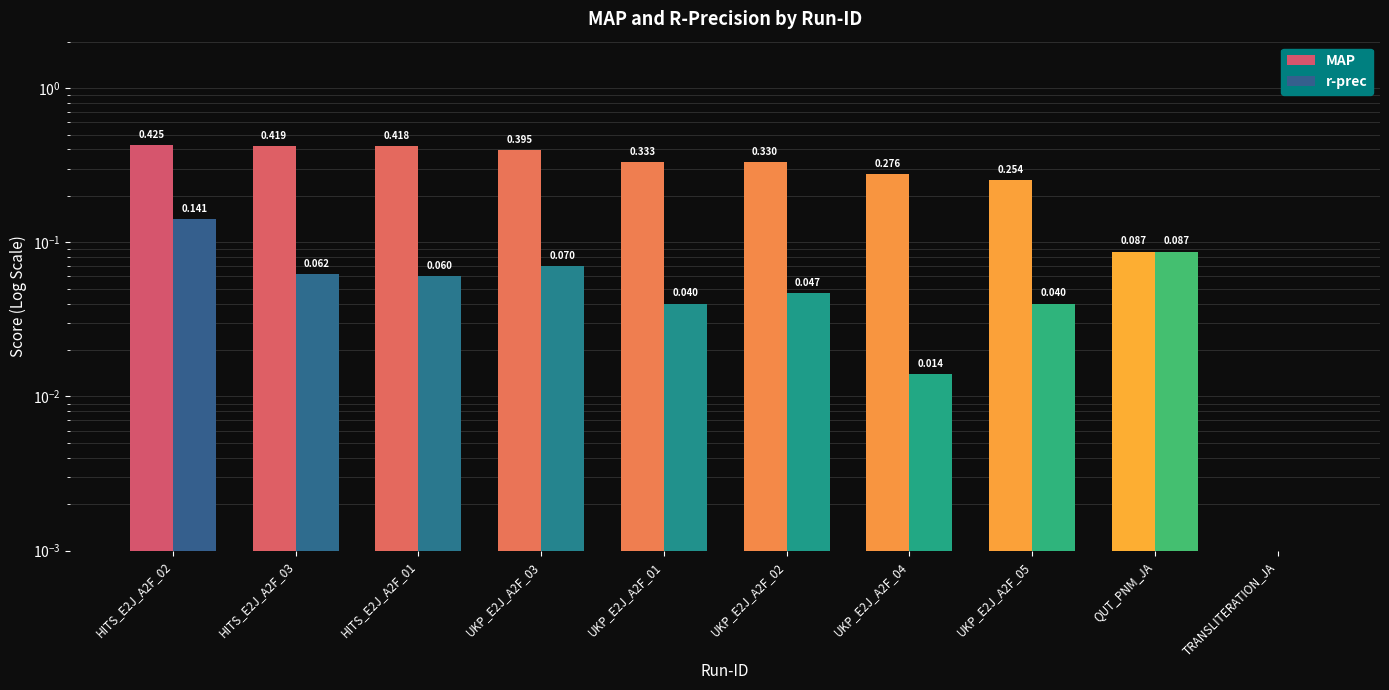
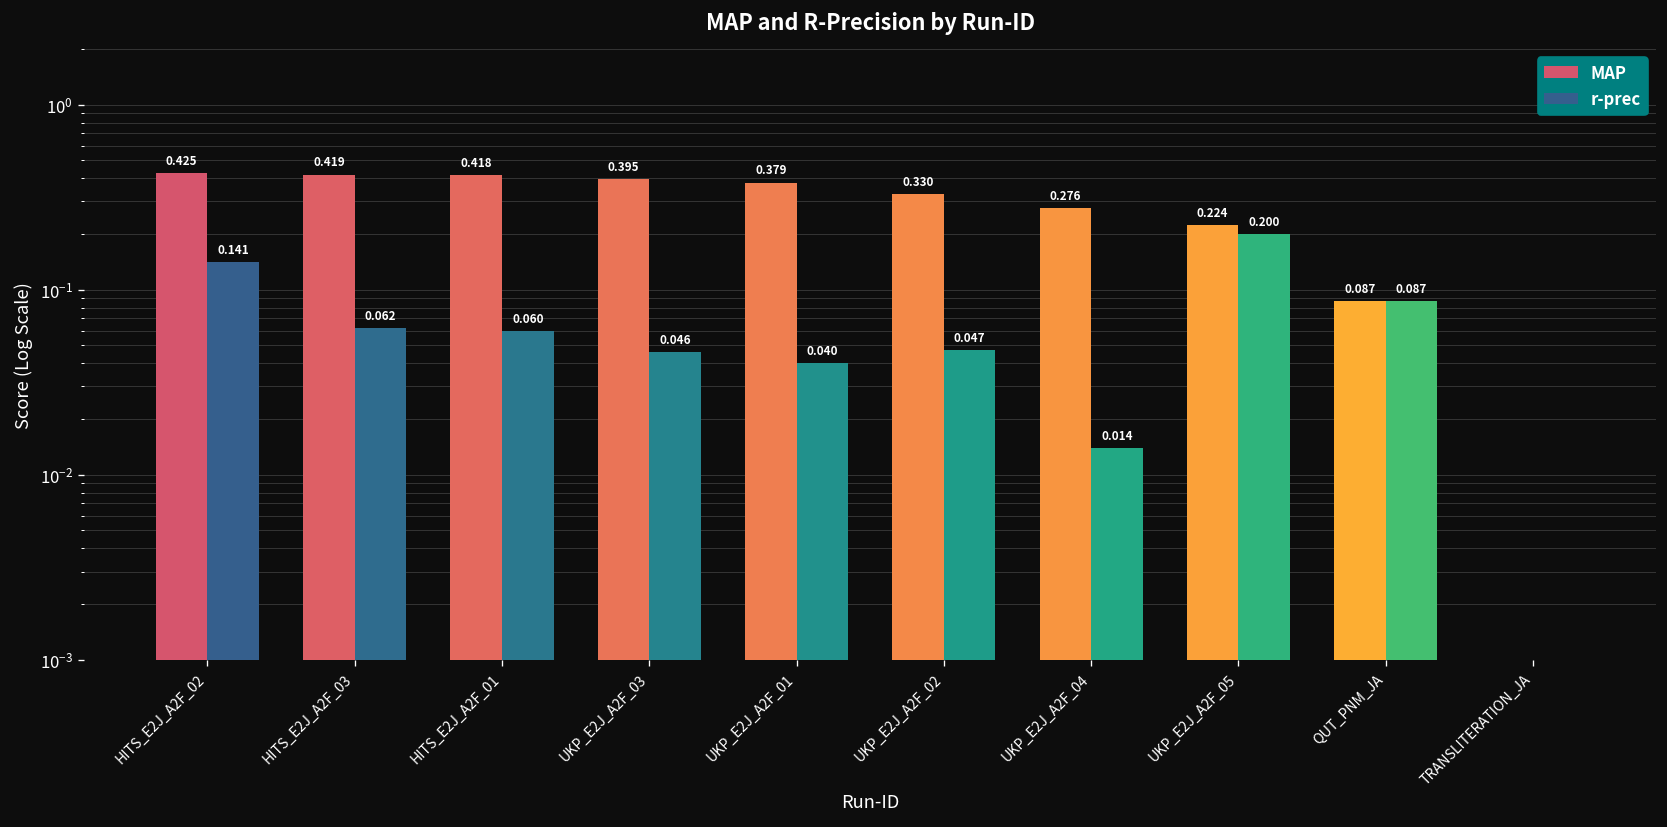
r-prec, UKP_E2J_A2F_03: 0.070 -> 0.046
MAP, UKP_E2J_A2F_01: 0.333 -> 0.379
MAP, UKP_E2J_A2F_05: 0.254 -> 0.224
r-prec, UKP_E2J_A2F_05: 0.040 -> 0.200
